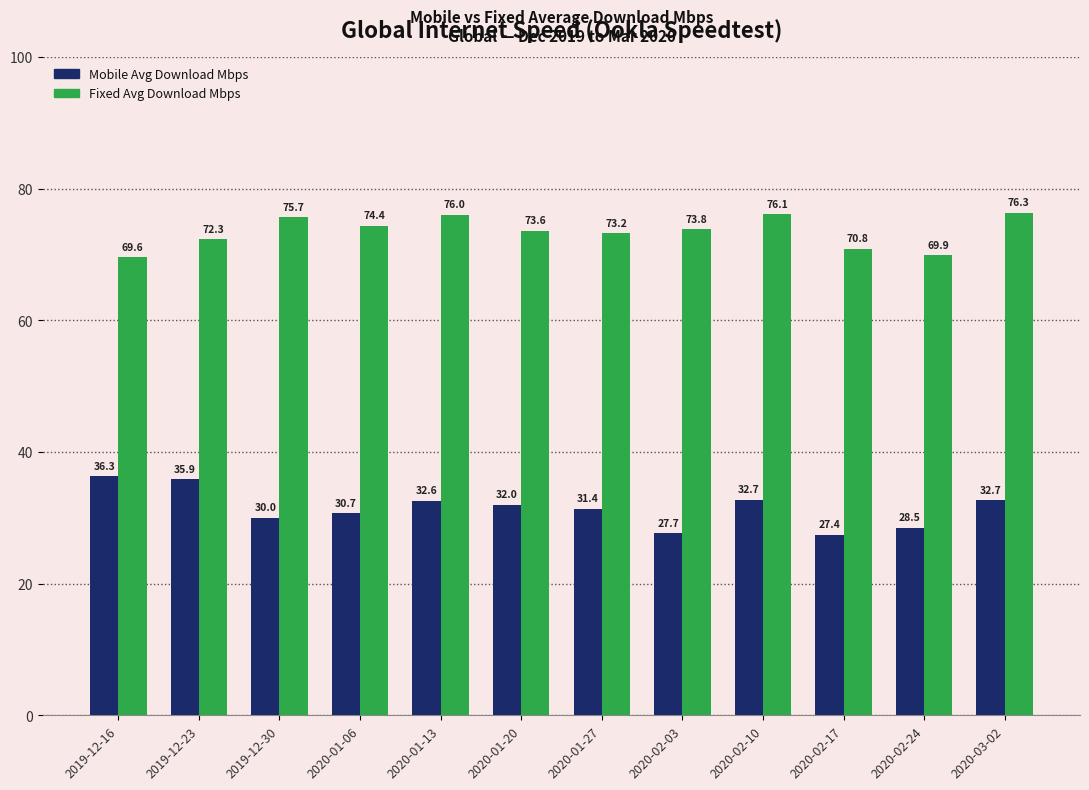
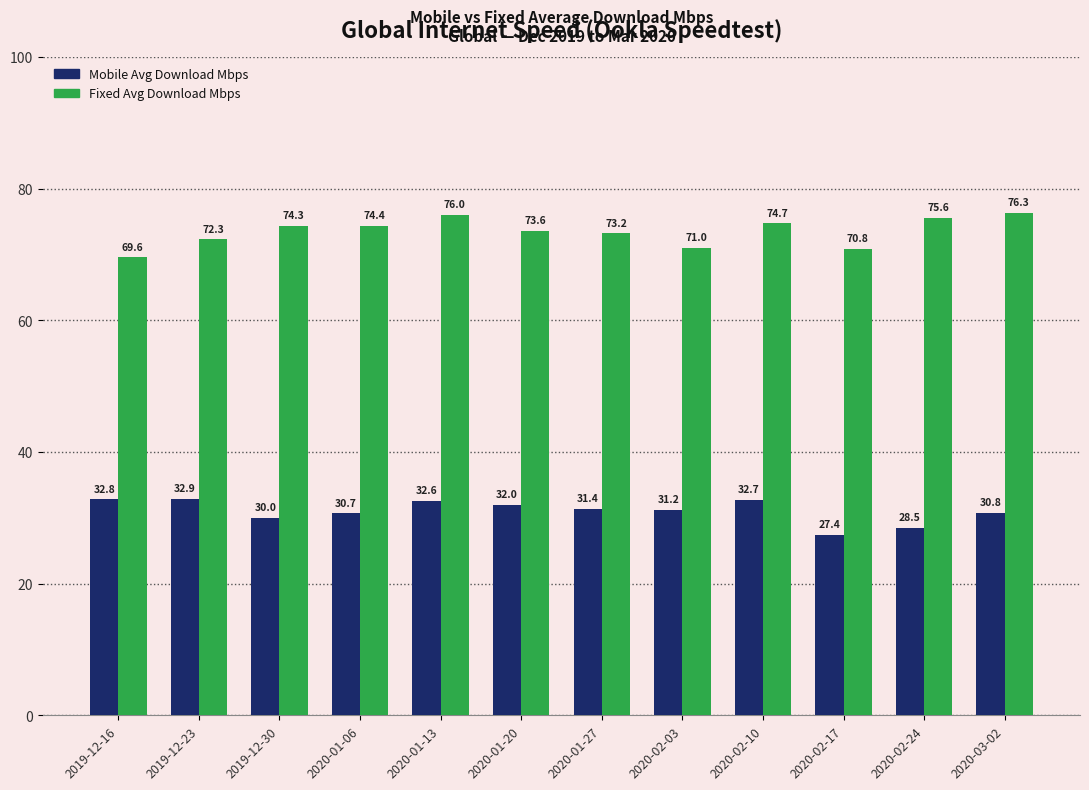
Mobile Avg Download Mbps, 2019-12-16: 36.3 -> 32.8
Mobile Avg Download Mbps, 2019-12-23: 35.9 -> 32.9
Fixed Avg Download Mbps, 2019-12-30: 75.7 -> 74.3
Mobile Avg Download Mbps, 2020-02-03: 27.7 -> 31.2
Fixed Avg Download Mbps, 2020-02-03: 73.8 -> 71.0
Fixed Avg Download Mbps, 2020-02-10: 76.1 -> 74.7
Fixed Avg Download Mbps, 2020-02-24: 69.9 -> 75.6
Mobile Avg Download Mbps, 2020-03-02: 32.7 -> 30.8
